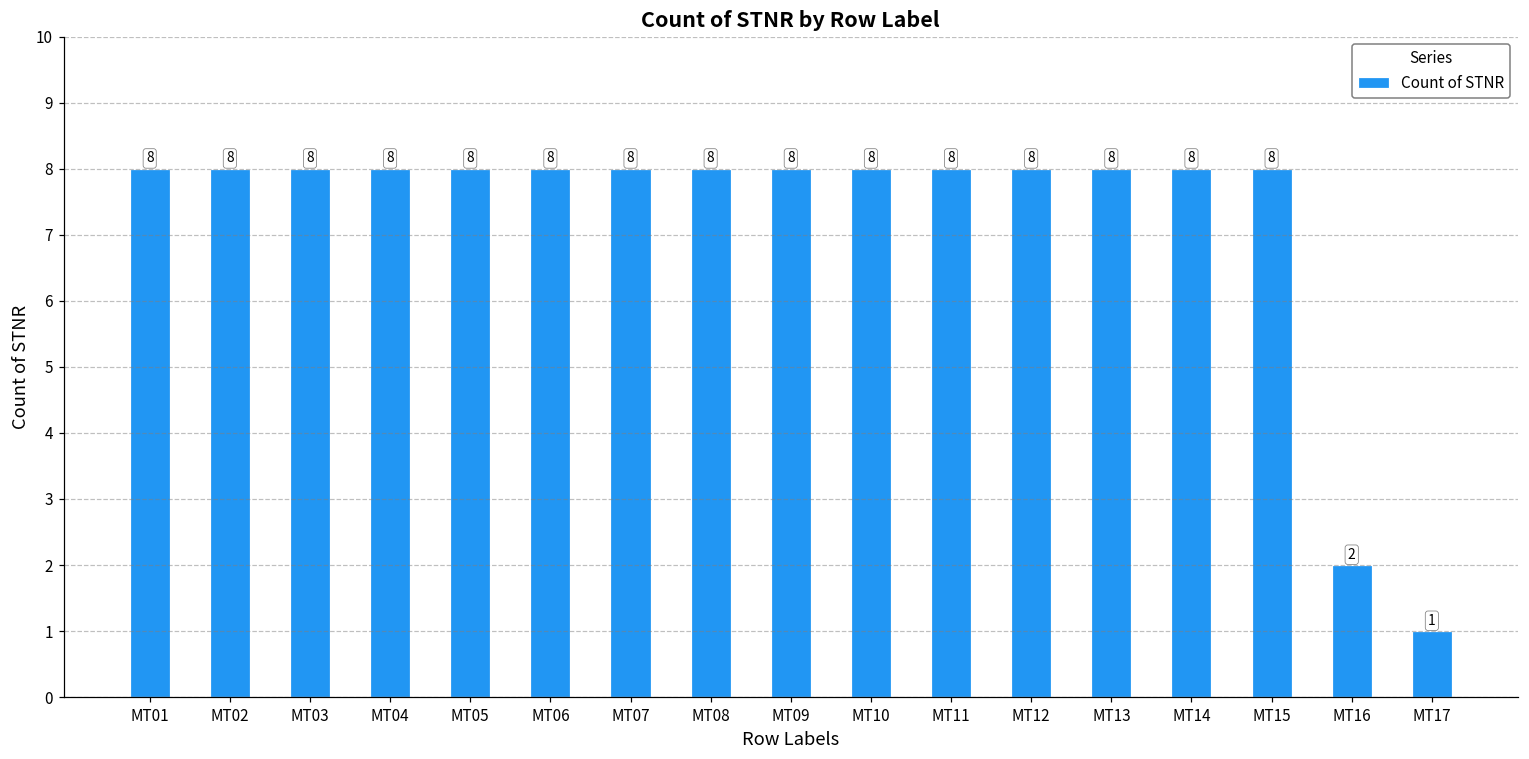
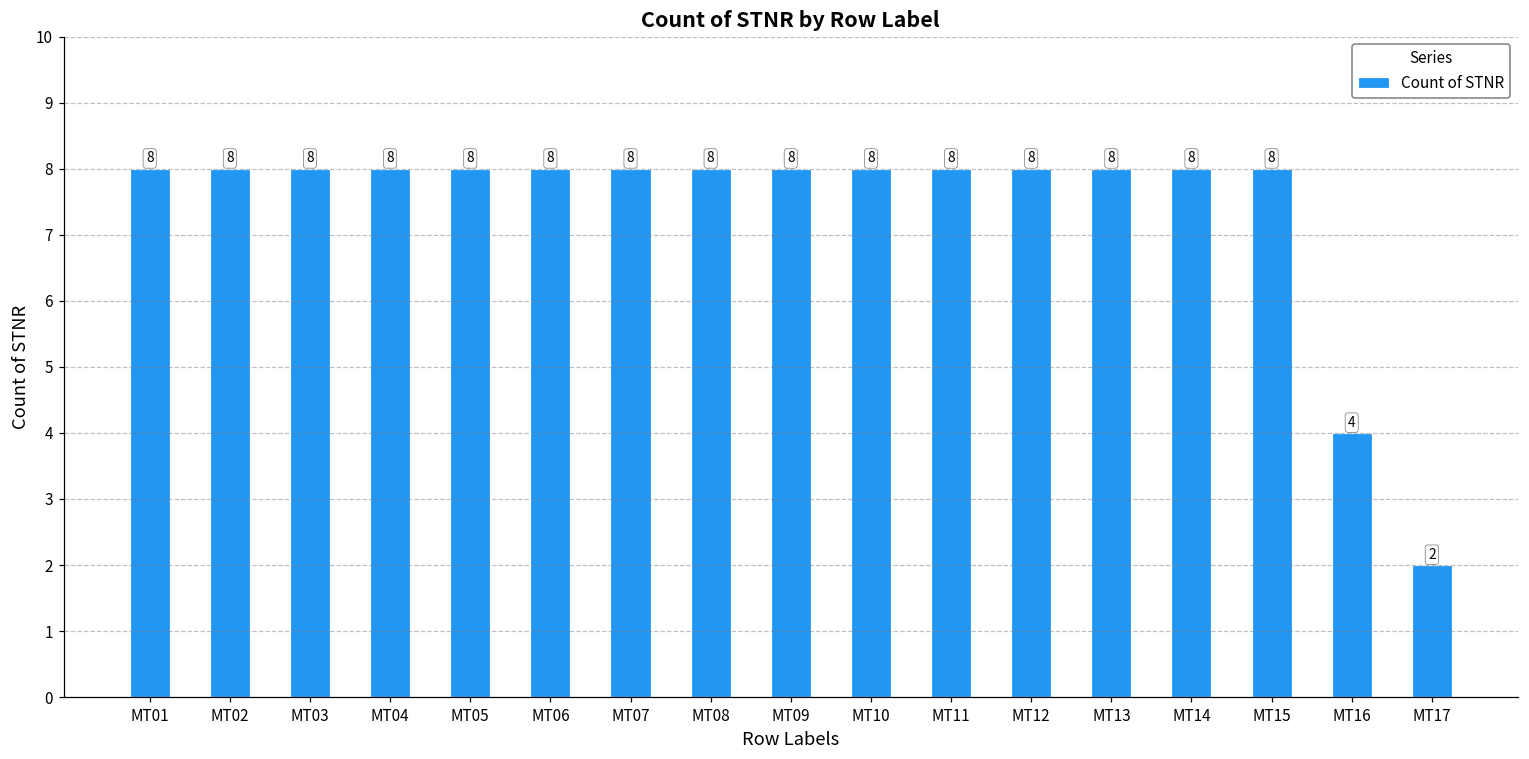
MT16: 2 -> 4
MT17: 1 -> 2
